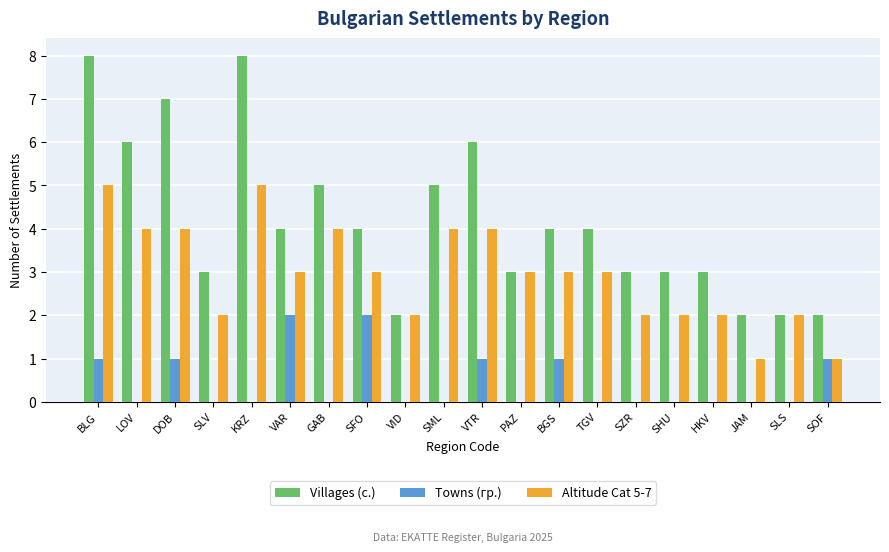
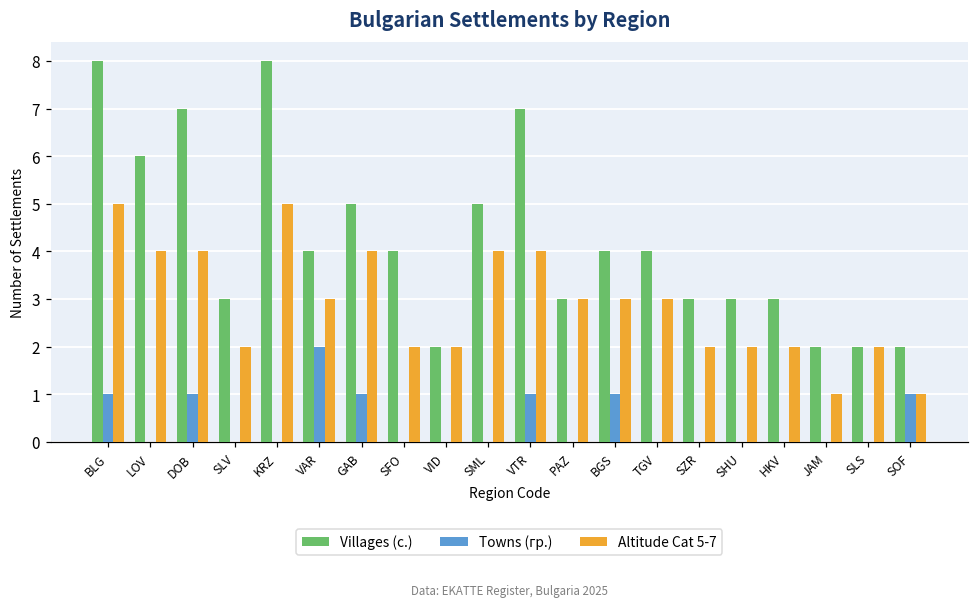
Towns (гр.), GAB: 0 -> 1
Towns (гр.), SFO: 2 -> 0
Altitude Cat 5-7, SFO: 3 -> 2
Villages (с.), VTR: 6 -> 7
